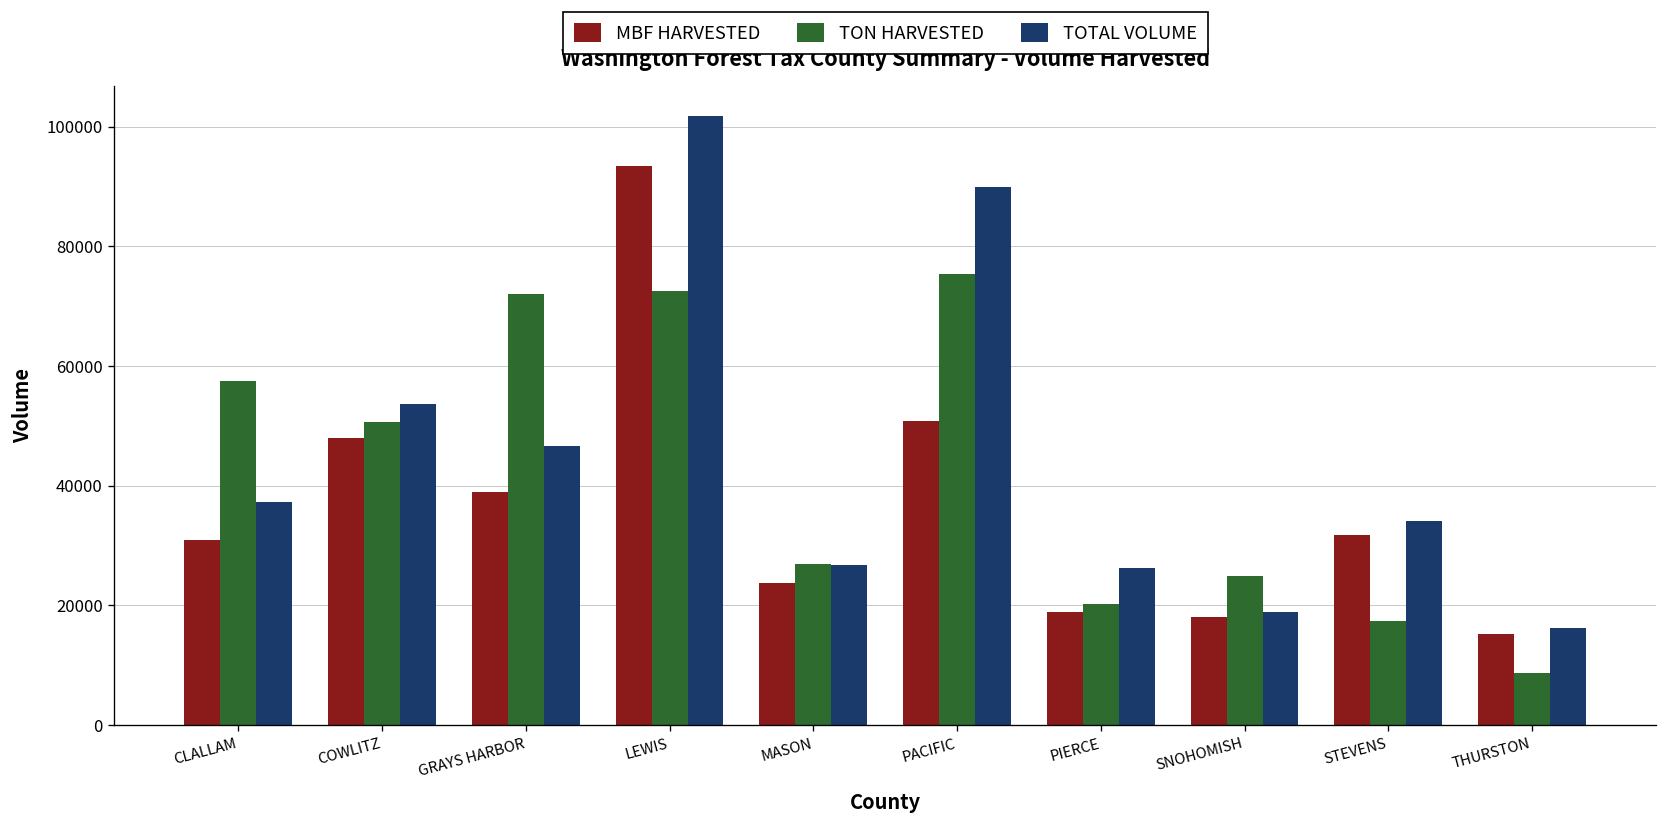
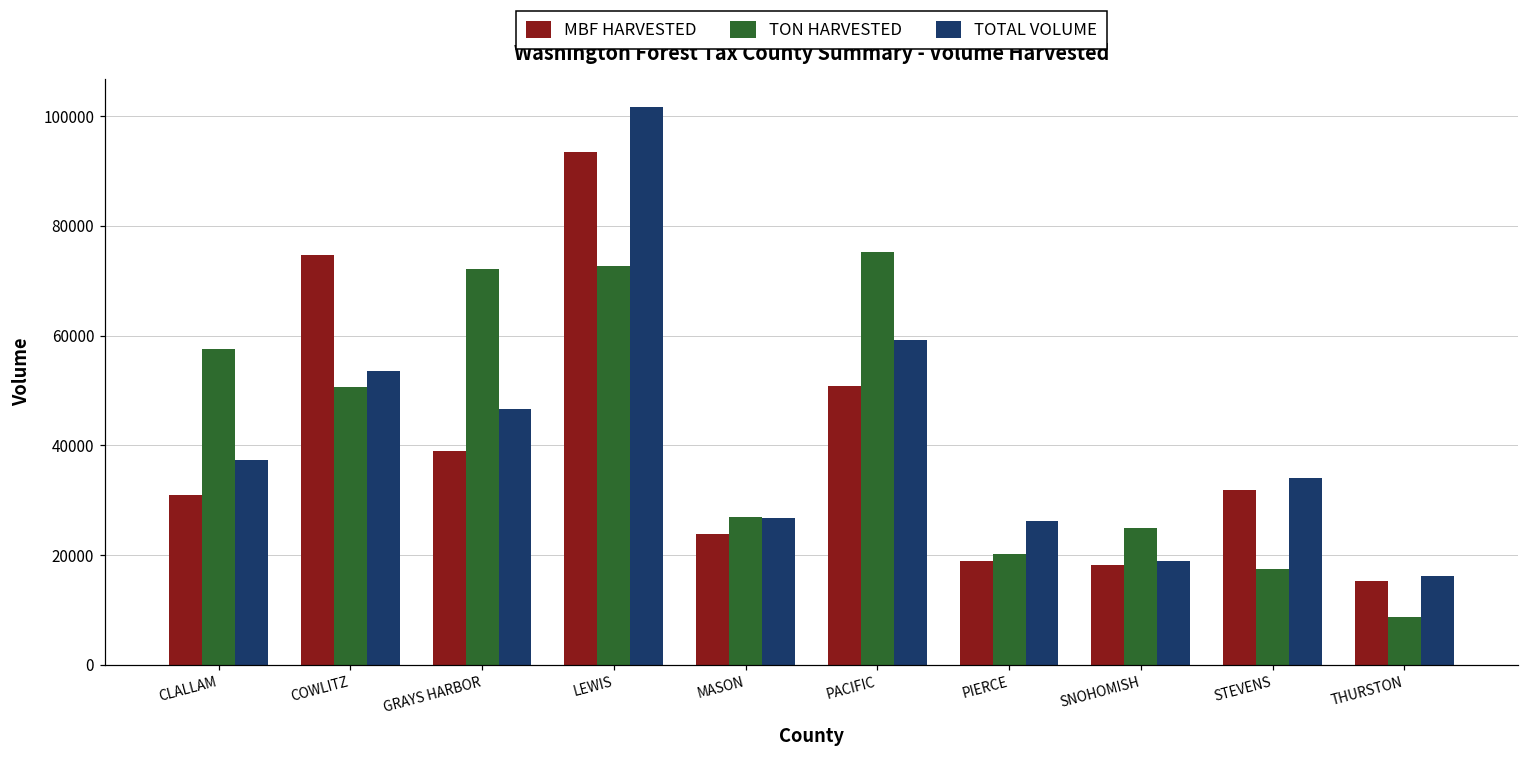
MBF HARVESTED, COWLITZ: 48000 -> 75000
TOTAL VOLUME, PACIFIC: 90000 -> 59000
